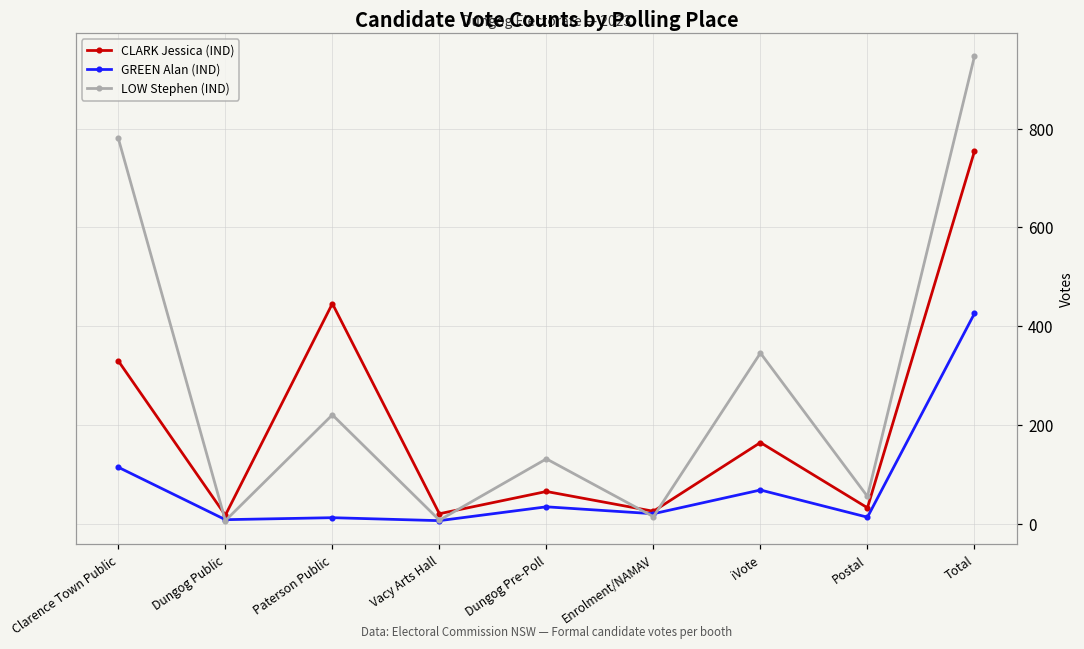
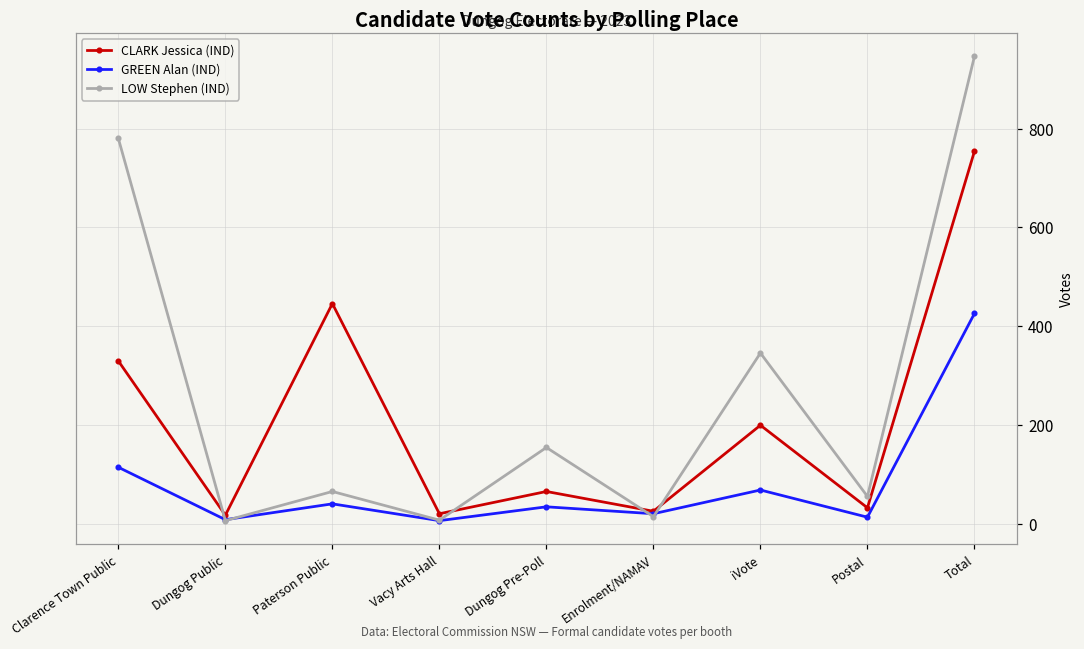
GREEN Alan (IND), Paterson Public: 10 -> 40
LOW Stephen (IND), Paterson Public: 220 -> 70
LOW Stephen (IND), Dungog Pre-Poll: 130 -> 160
CLARK Jessica (IND), iVote: 170 -> 200
